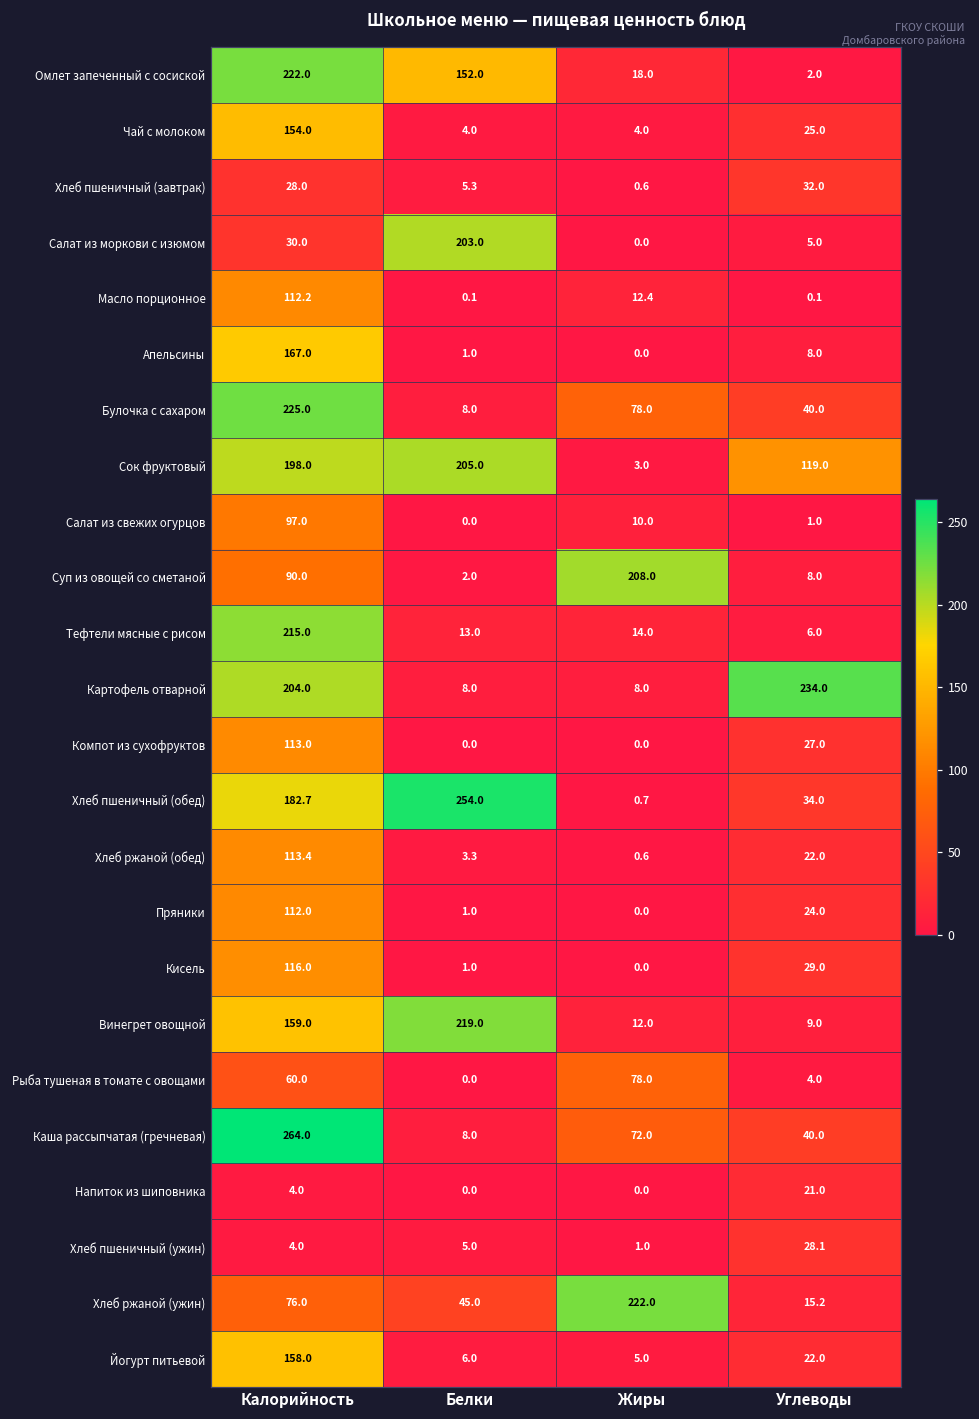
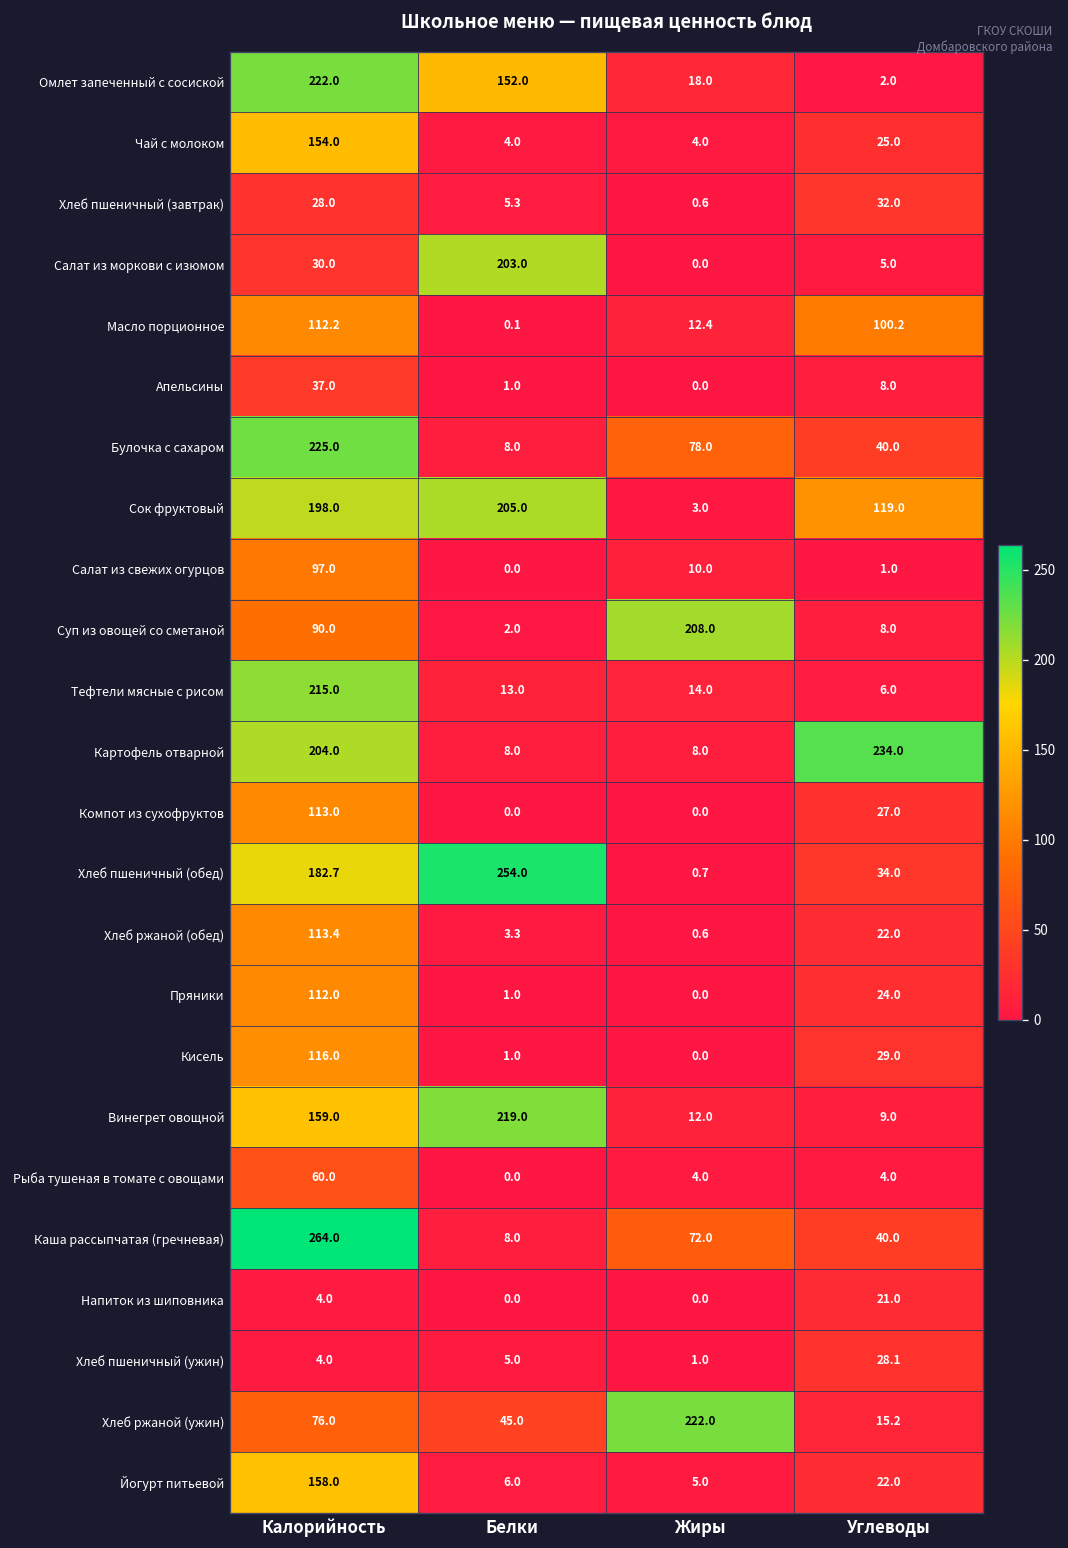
Масло порционное, Углеводы: 0.1 -> 100.2
Апельсины, Калорийность: 167.0 -> 37.0
Рыба тушеная в томате с овощами, Жиры: 78.0 -> 4.0
